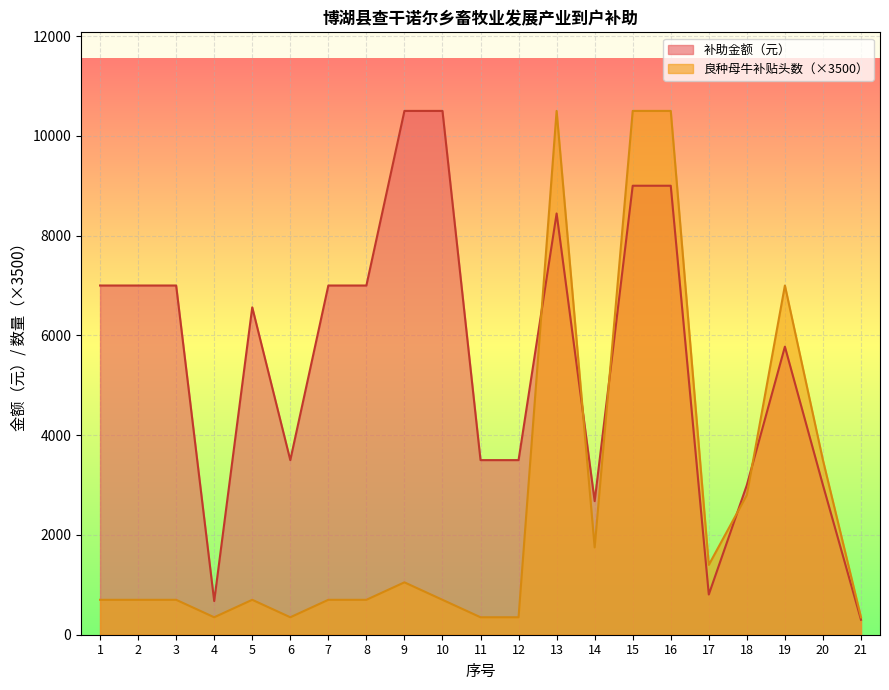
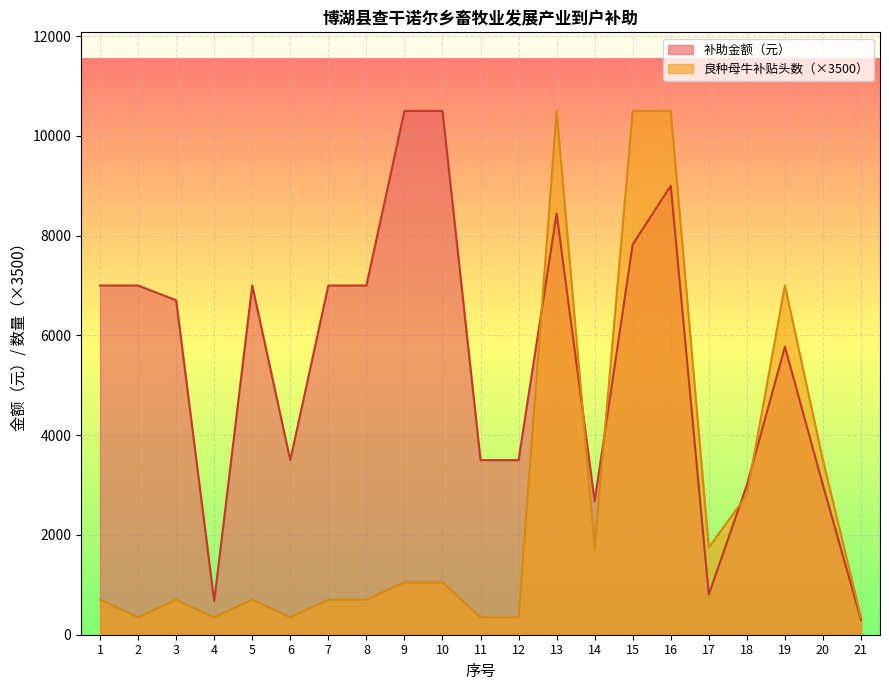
良种母牛补贴头数（×3500）, 2: 700 -> 400
补助金额（元）, 3: 7000 -> 6700
补助金额（元）, 5: 6600 -> 7000
良种母牛补贴头数（×3500）, 10: 700 -> 1100
补助金额（元）, 15: 9000 -> 7800
良种母牛补贴头数（×3500）, 17: 1400 -> 1800
